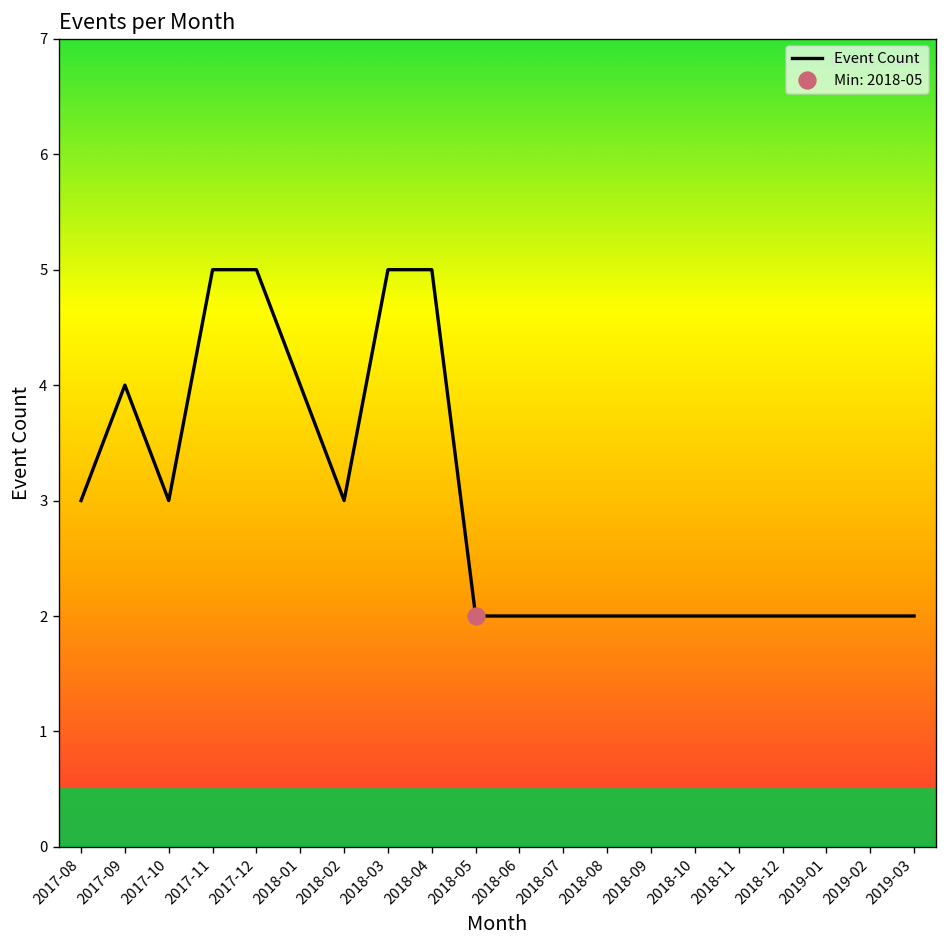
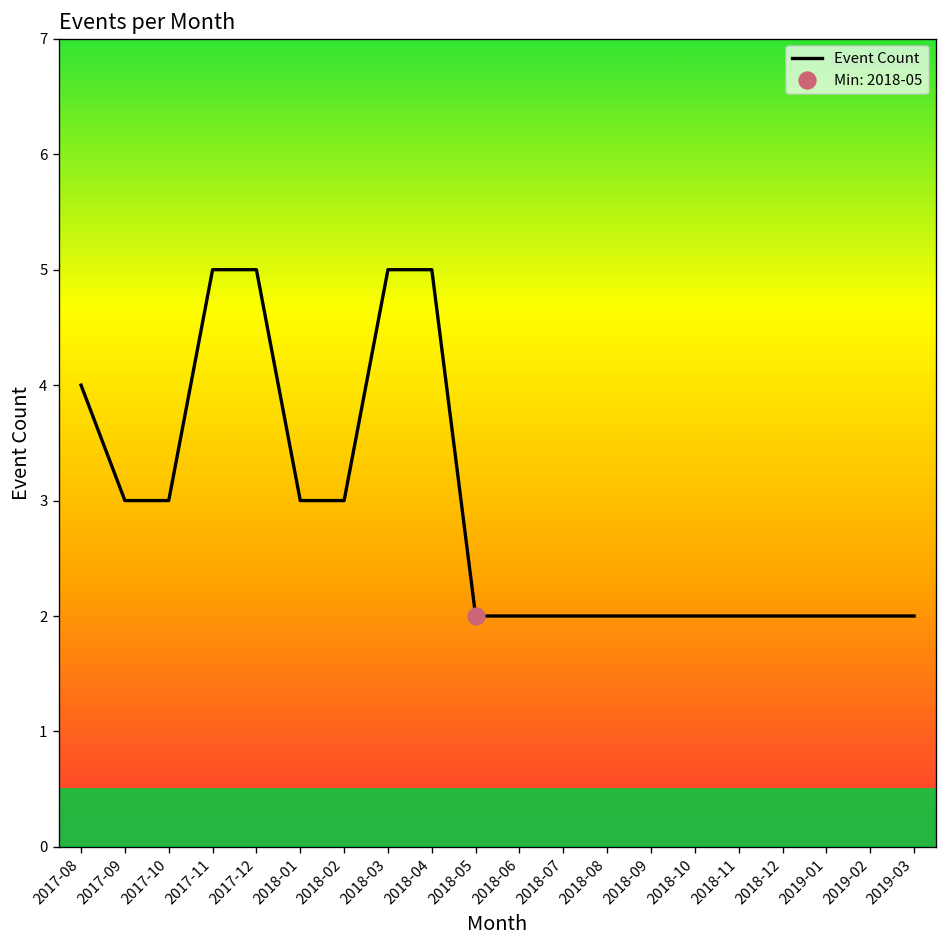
Event Count, 2017-08: 3 -> 4
Event Count, 2017-09: 4 -> 3
Event Count, 2018-01: 4 -> 3
